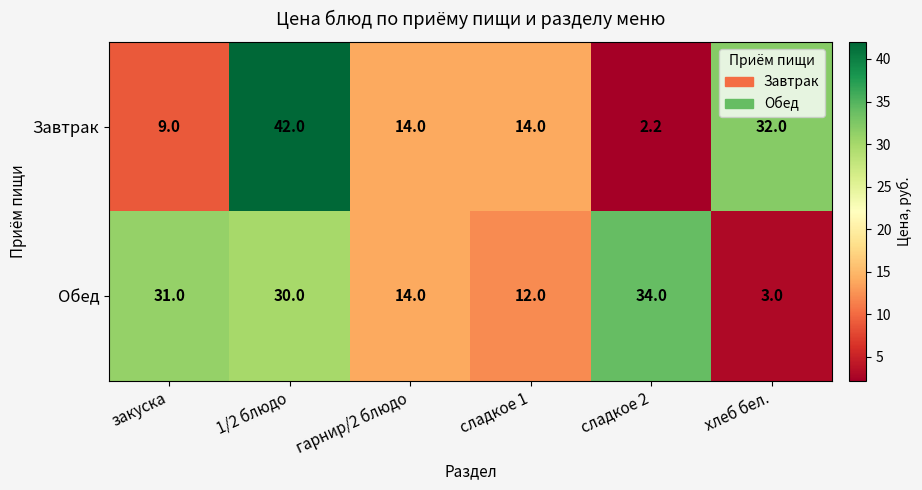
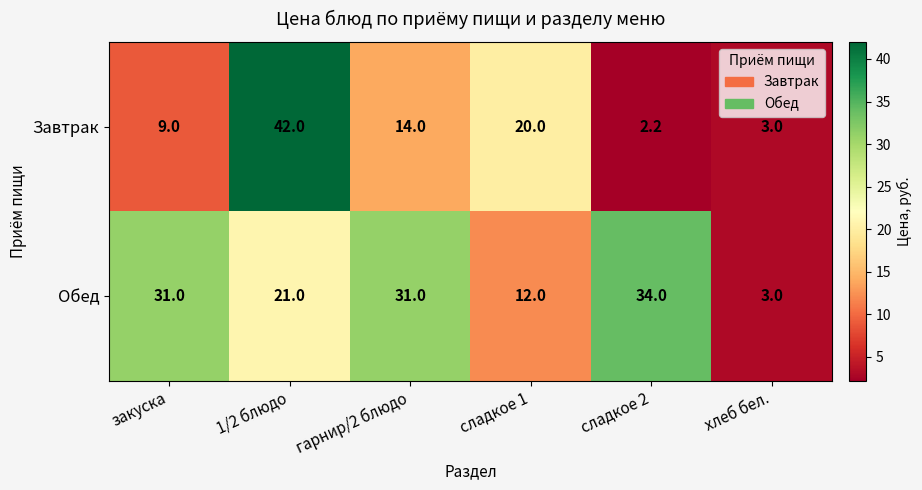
Завтрак, сладкое 1: 14.0 -> 20.0
Завтрак, хлеб бел.: 32.0 -> 3.0
Обед, 1/2 блюдо: 30.0 -> 21.0
Обед, гарнир/2 блюдо: 14.0 -> 31.0
